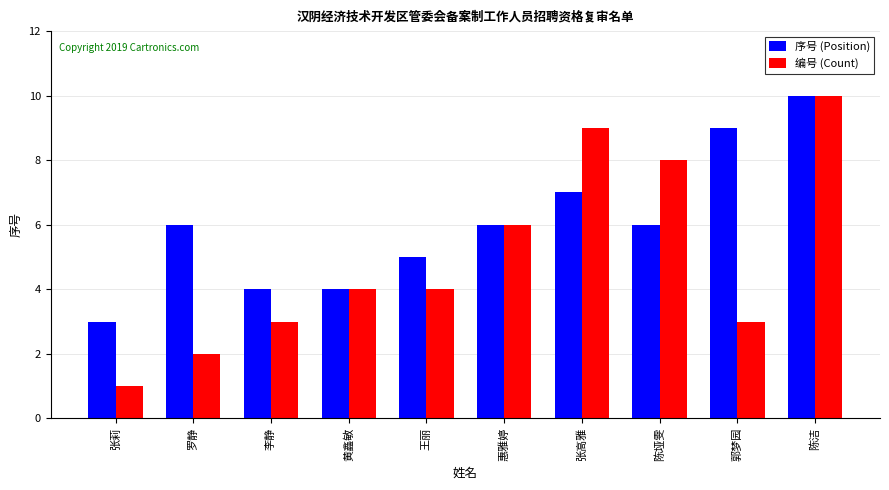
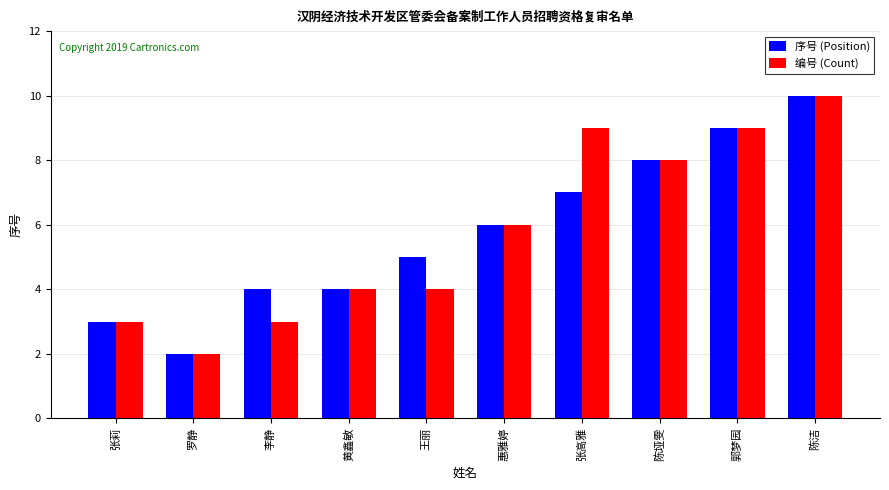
编号 (Count), 张莉: 1 -> 3
序号 (Position), 罗静: 6 -> 2
序号 (Position), 陈垭雯: 6 -> 8
编号 (Count), 郭梦园: 3 -> 9
